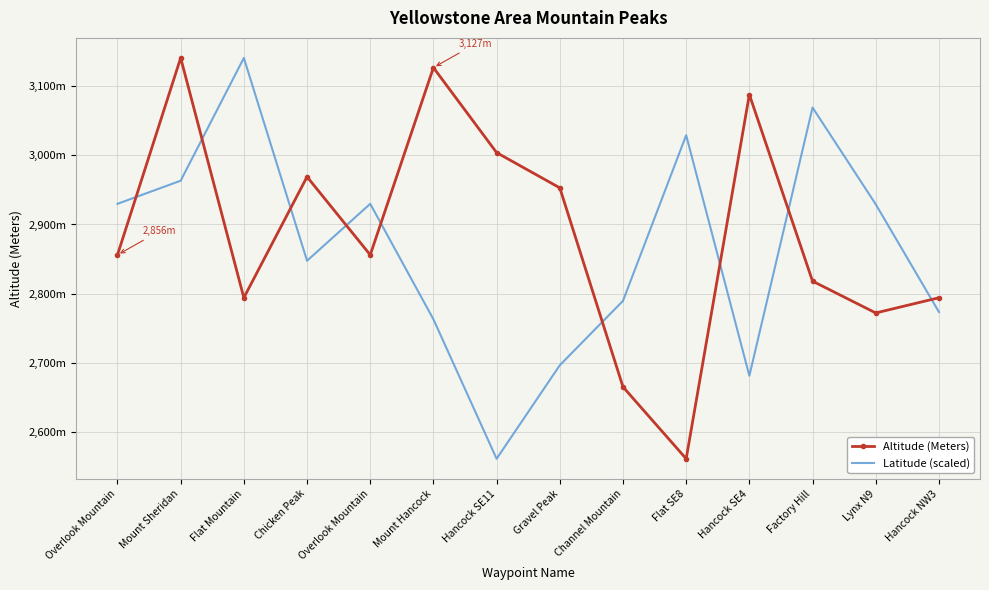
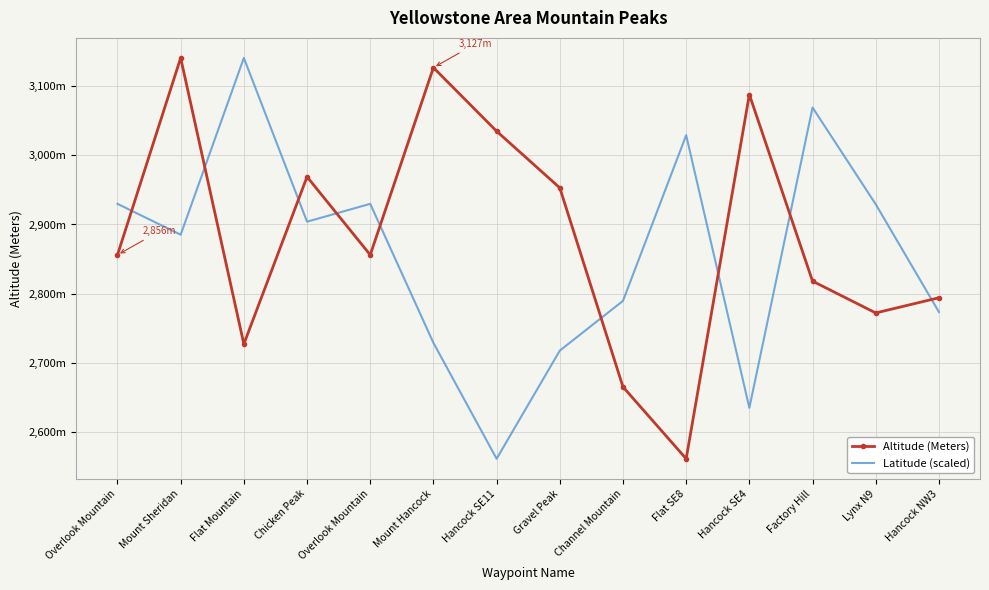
Latitude (scaled), Mount Sheridan: 2,960m -> 2,890m
Altitude (Meters), Flat Mountain: 2,790m -> 2,730m
Latitude (scaled), Chicken Peak: 2,850m -> 2,900m
Latitude (scaled), Mount Hancock: 2,760m -> 2,730m
Altitude (Meters), Hancock SE11: 3,000m -> 3,040m
Latitude (scaled), Gravel Peak: 2,700m -> 2,720m
Latitude (scaled), Hancock SE4: 2,680m -> 2,630m
